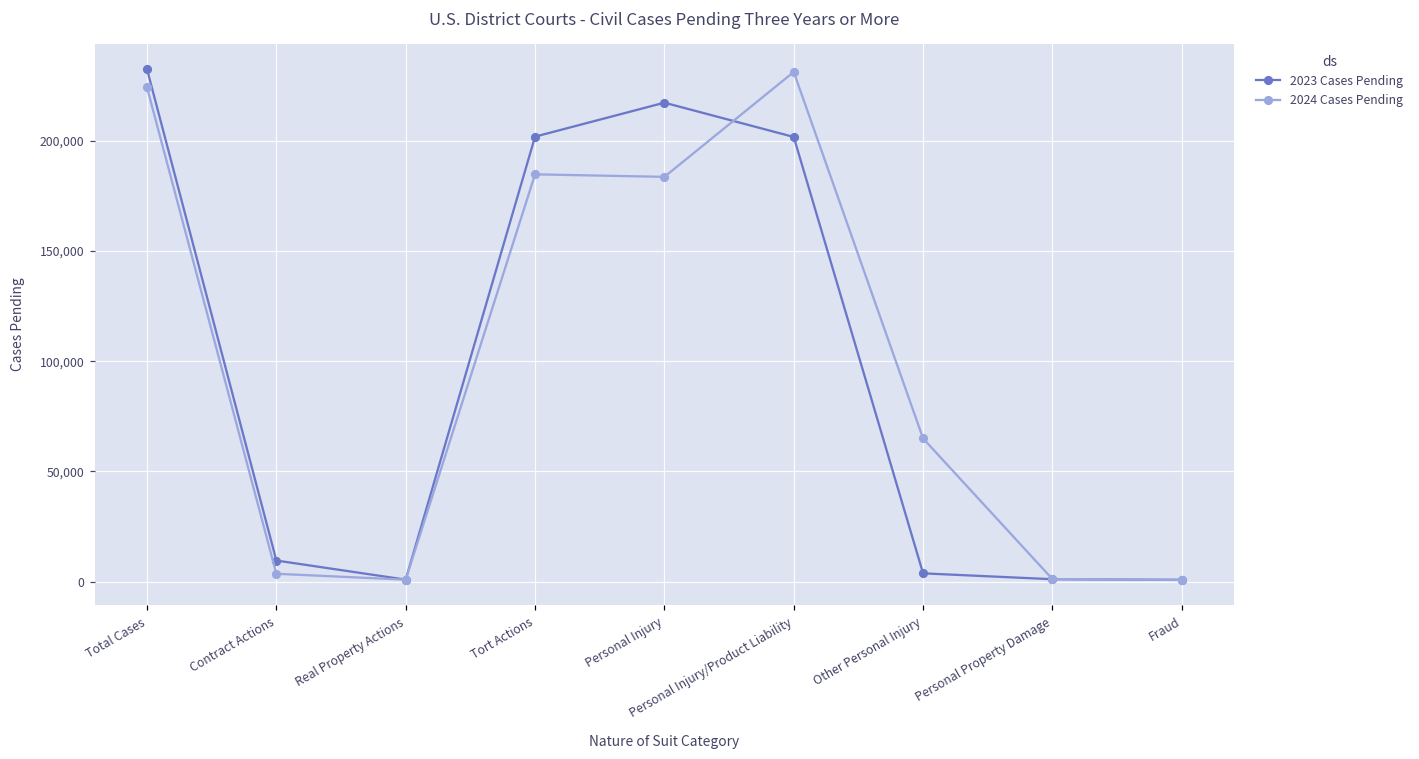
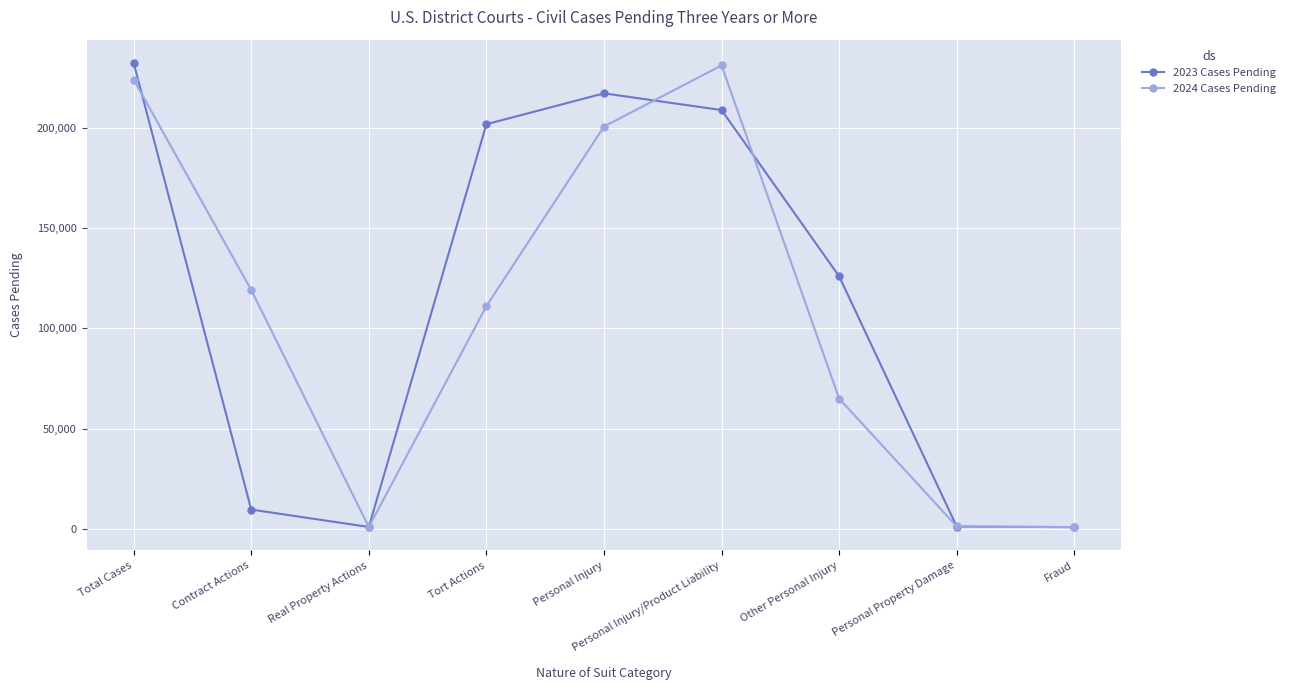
2024 Cases Pending, Contract Actions: 4,000 -> 119,000
2024 Cases Pending, Tort Actions: 185,000 -> 111,000
2024 Cases Pending, Personal Injury: 184,000 -> 201,000
2023 Cases Pending, Personal Injury/Product Liability: 202,000 -> 209,000
2023 Cases Pending, Other Personal Injury: 4,000 -> 126,000
